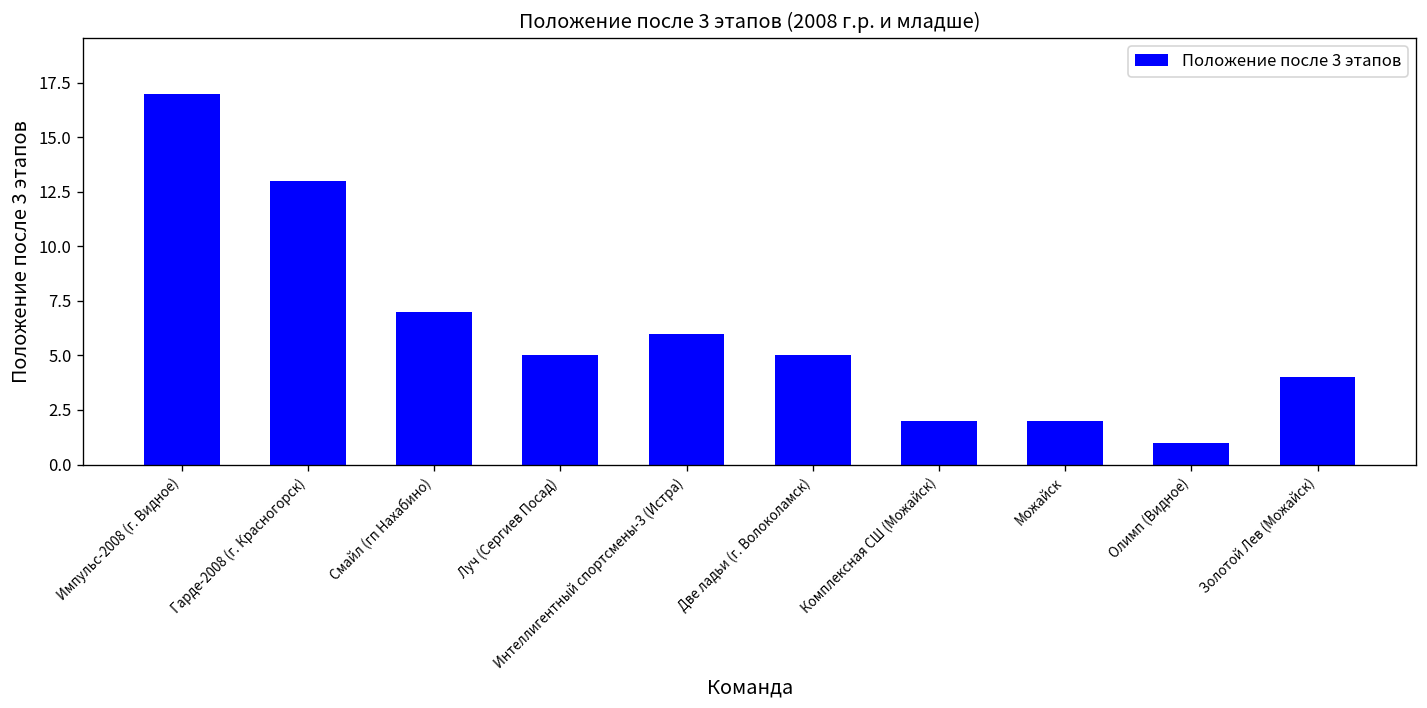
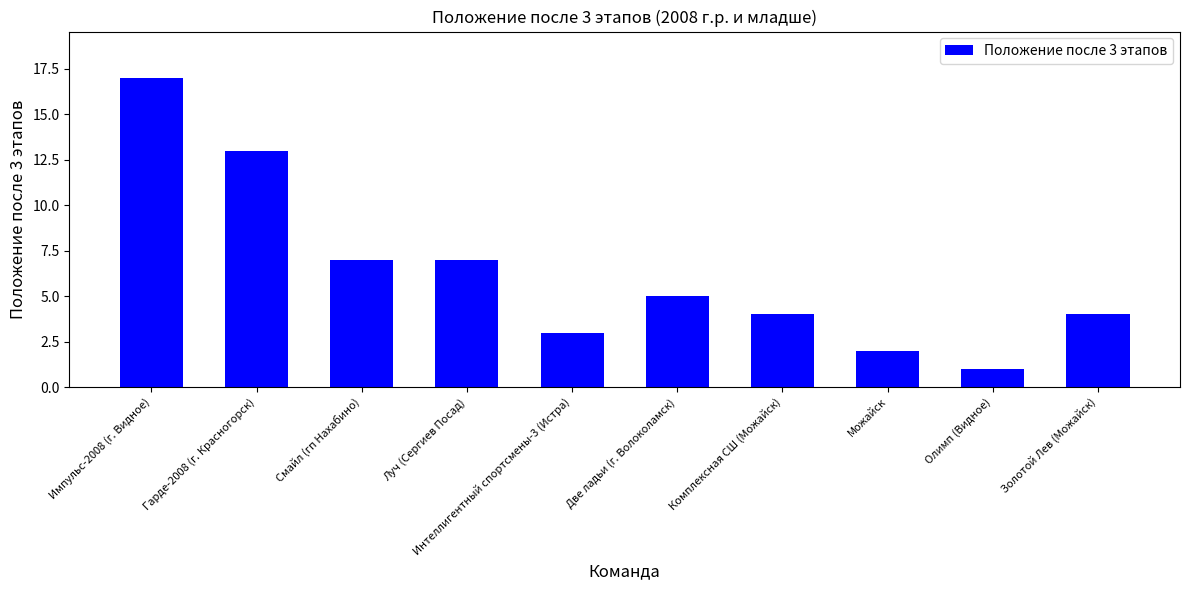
Луч (Сергиев Посад): 5 -> 7
Интеллигентный спортсмены-3 (Истра): 6 -> 3
Комплексная СШ (Можайск): 2 -> 4
